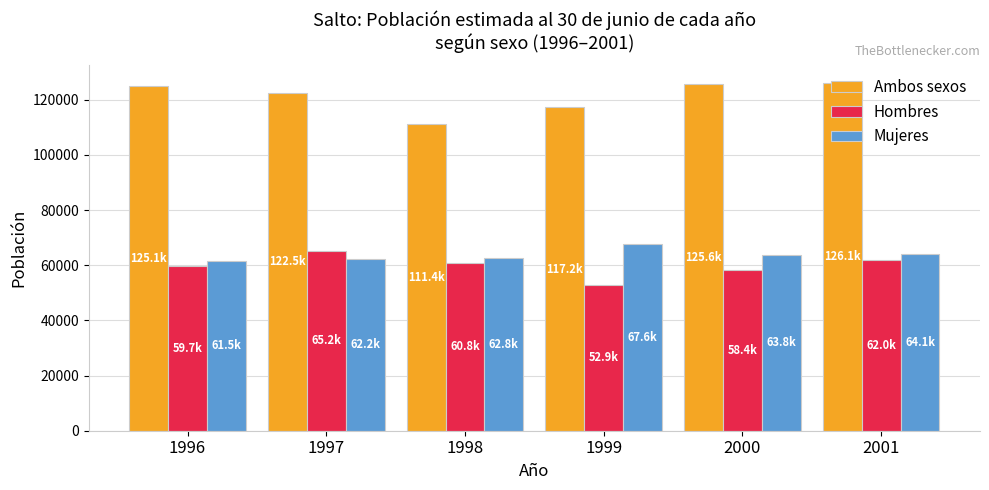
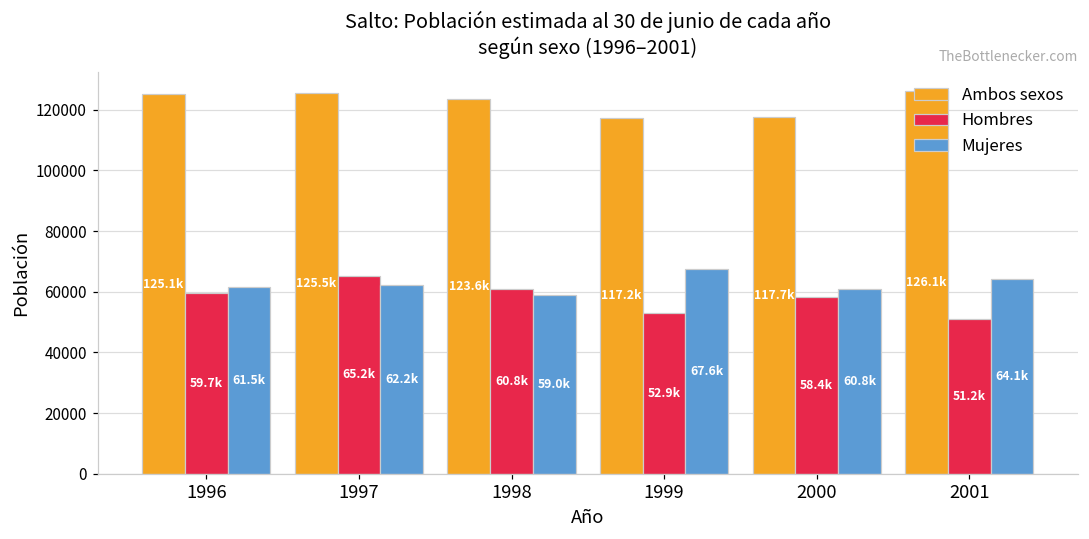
Ambos sexos, 1997: 122.5k -> 125.5k
Ambos sexos, 1998: 111.4k -> 123.6k
Mujeres, 1998: 62.8k -> 59.0k
Ambos sexos, 2000: 125.6k -> 117.7k
Mujeres, 2000: 63.8k -> 60.8k
Hombres, 2001: 62.0k -> 51.2k
